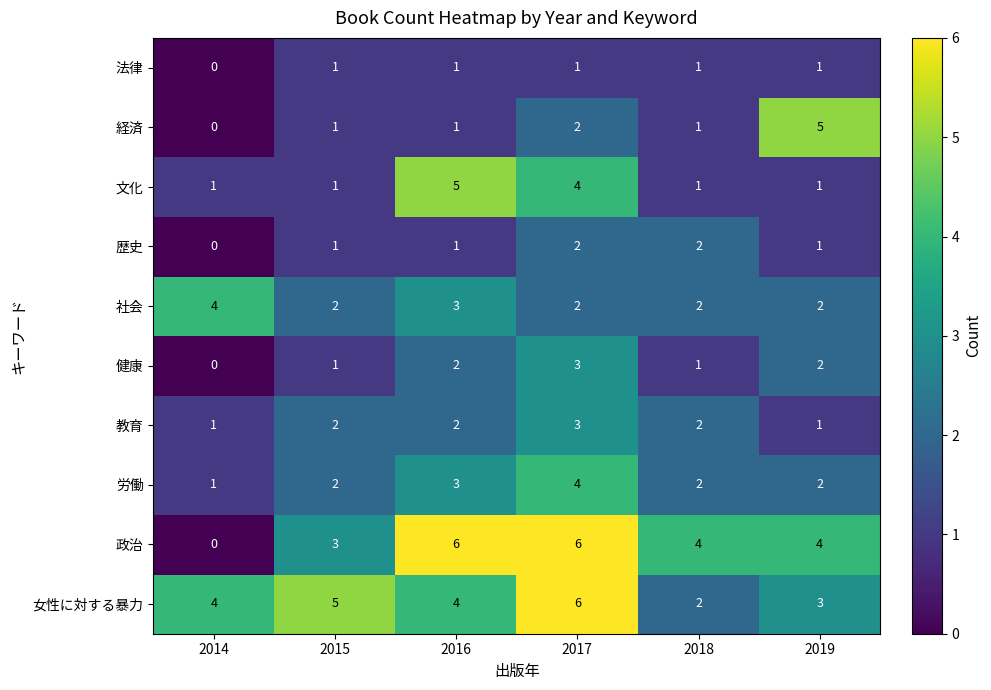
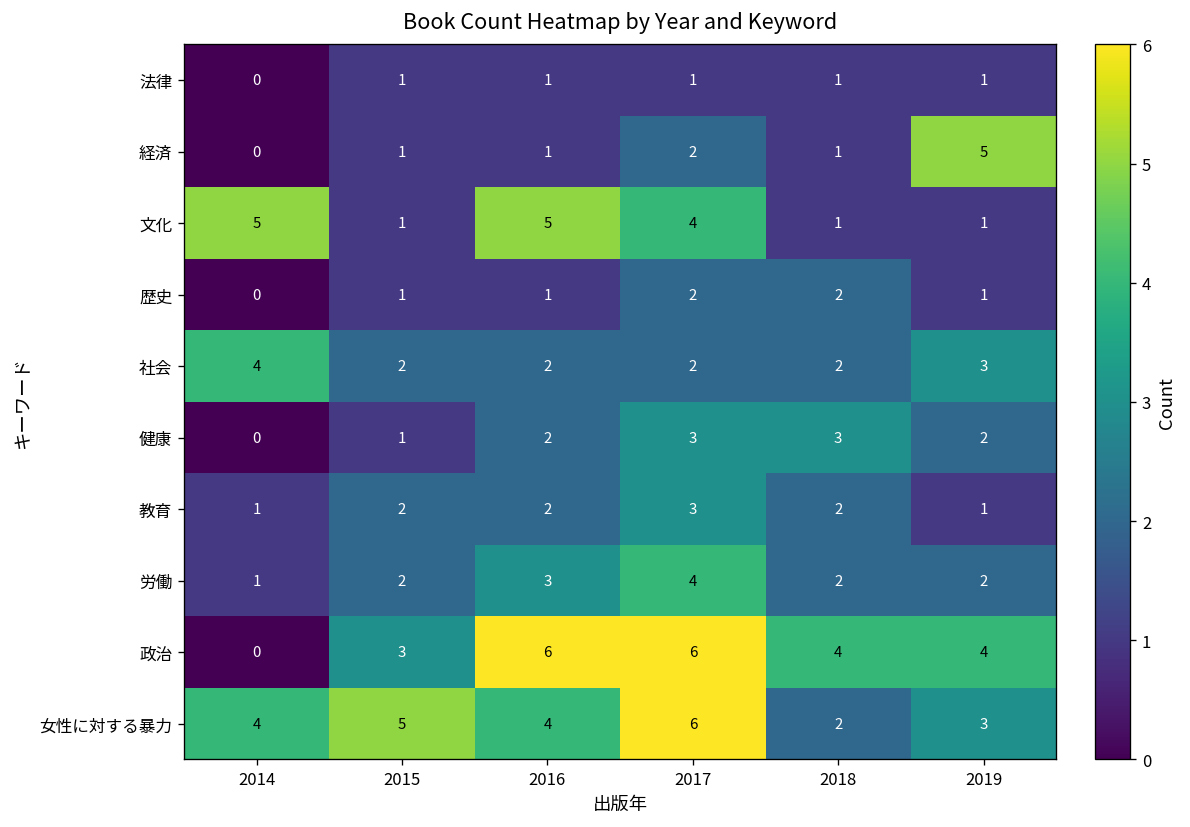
文化, 2014: 1 -> 5
社会, 2016: 3 -> 2
社会, 2019: 2 -> 3
健康, 2018: 1 -> 3
